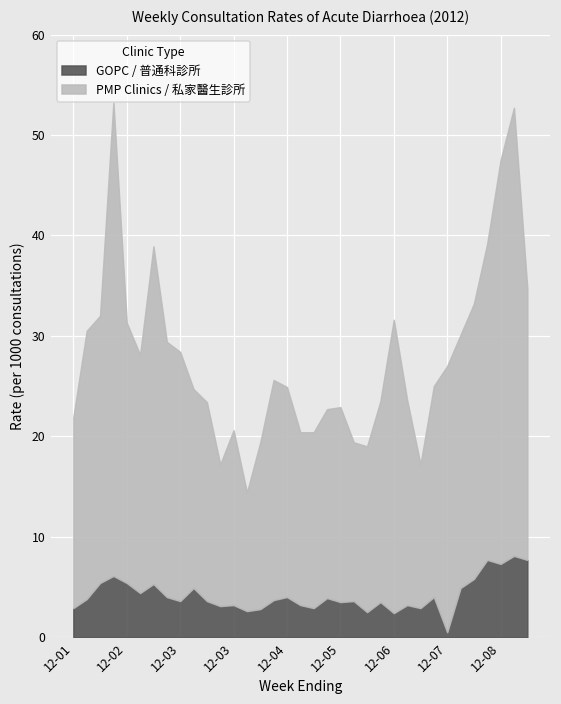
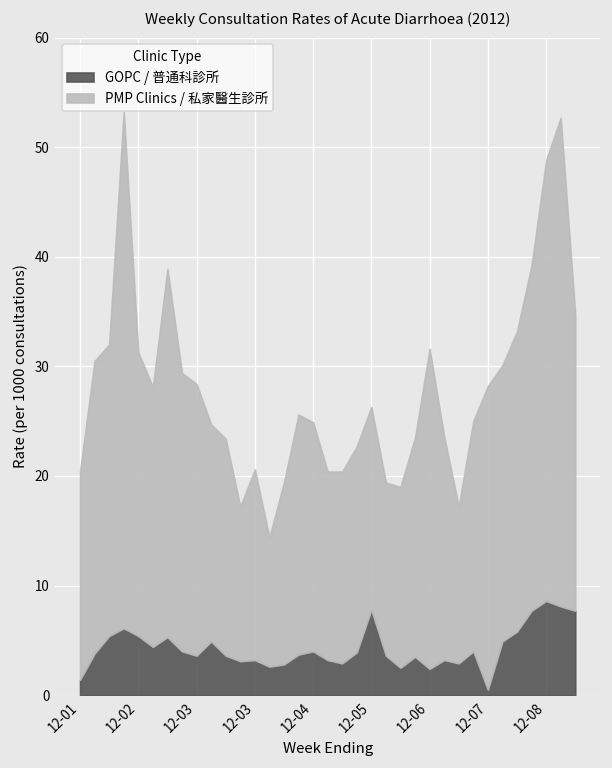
GOPC / 普通科診所, 12-01: 3 -> 1
GOPC / 普通科診所, 12-05: 4 -> 8
PMP Clinics / 私家醫生診所, 12-05: 19.4 -> 18.5
PMP Clinics / 私家醫生診所, 12-07: 27 -> 28
GOPC / 普通科診所, 12-08: 7 -> 9
